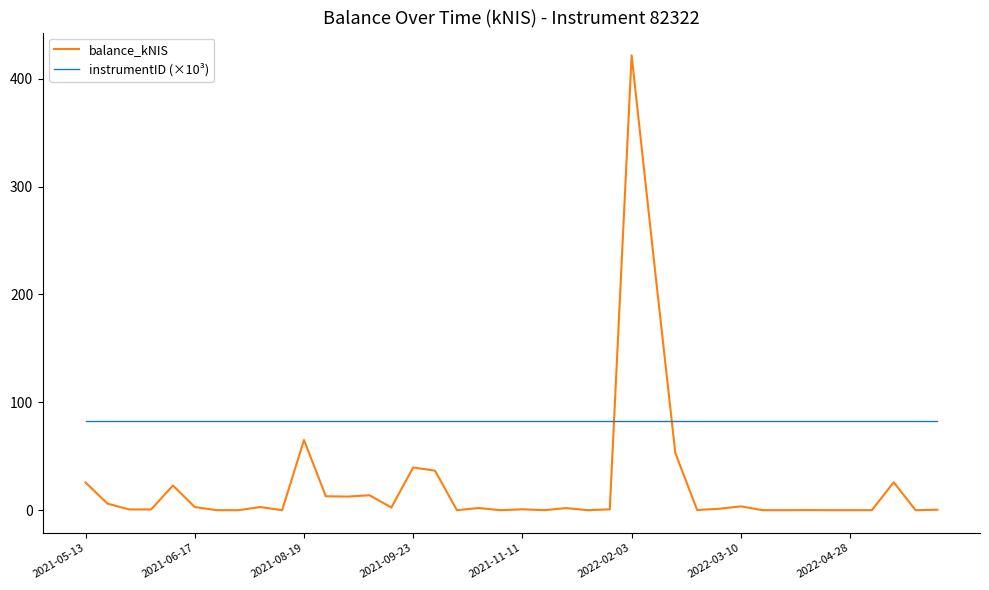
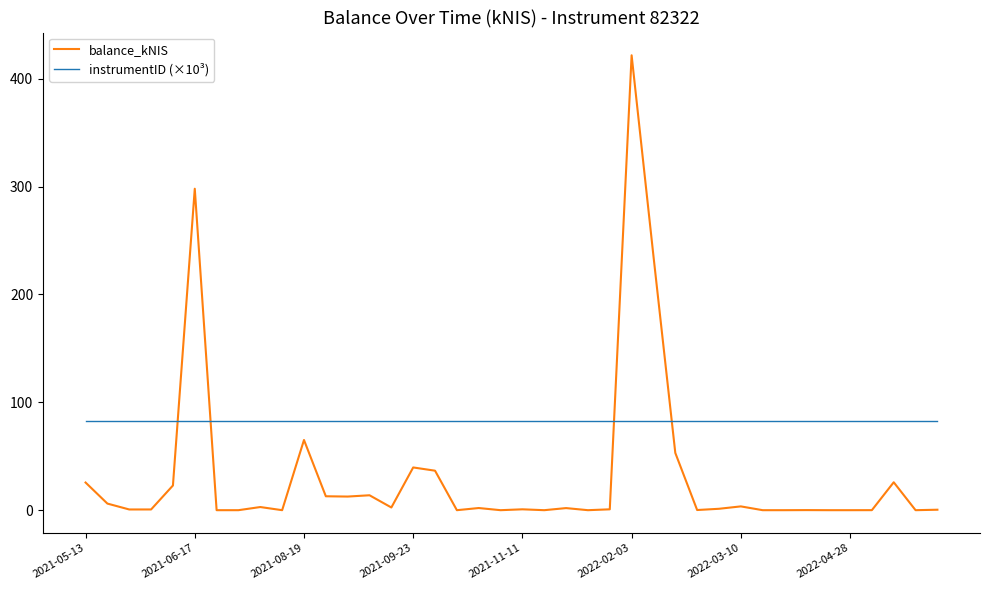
balance_kNIS, 2021-06-17: 3 -> 298
